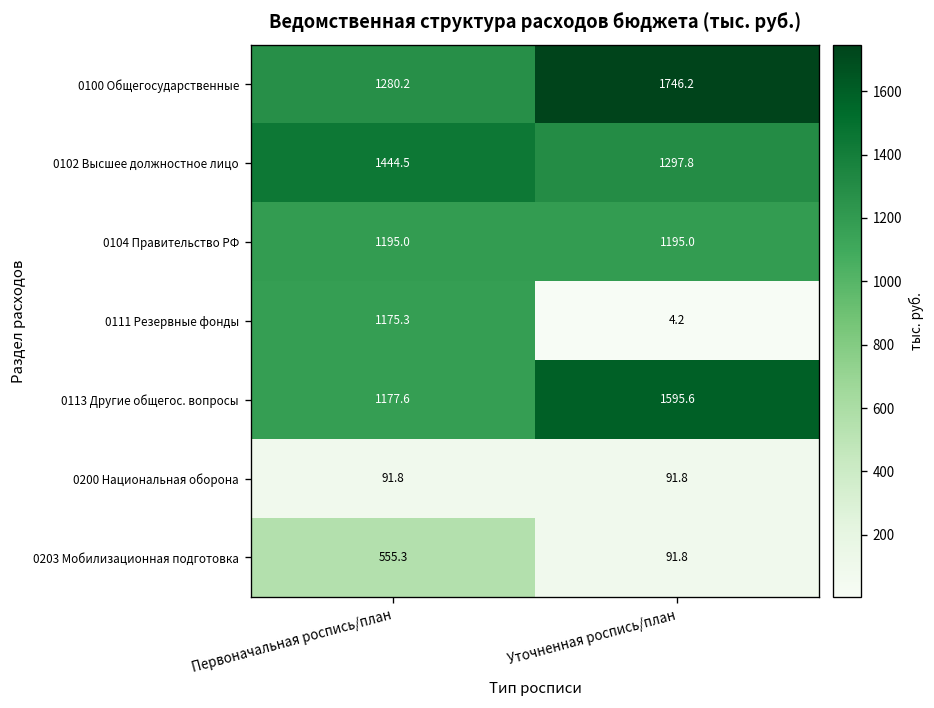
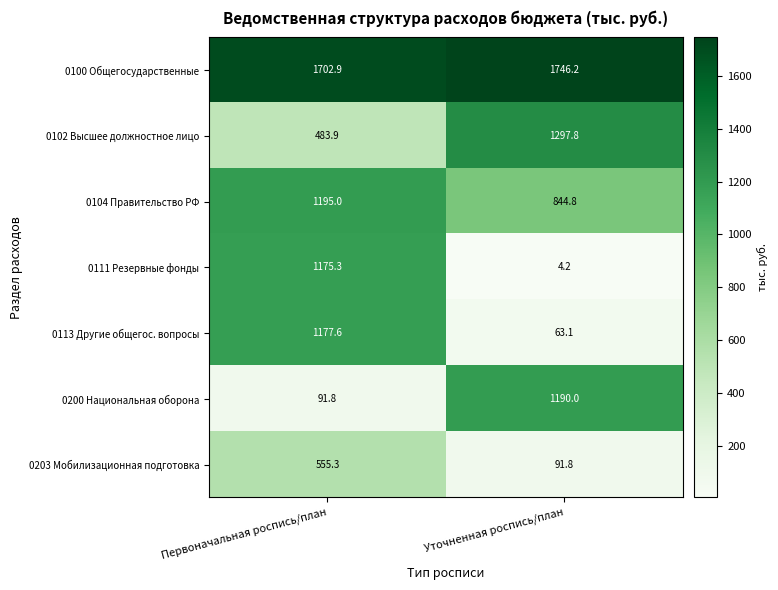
0100 Общегосударственные, Первоначальная роспись/план: 1280.2 -> 1702.9
0102 Высшее должностное лицо, Первоначальная роспись/план: 1444.5 -> 483.9
0104 Правительство РФ, Уточненная роспись/план: 1195.0 -> 844.8
0113 Другие общегос. вопросы, Уточненная роспись/план: 1595.6 -> 63.1
0200 Национальная оборона, Уточненная роспись/план: 91.8 -> 1190.0
